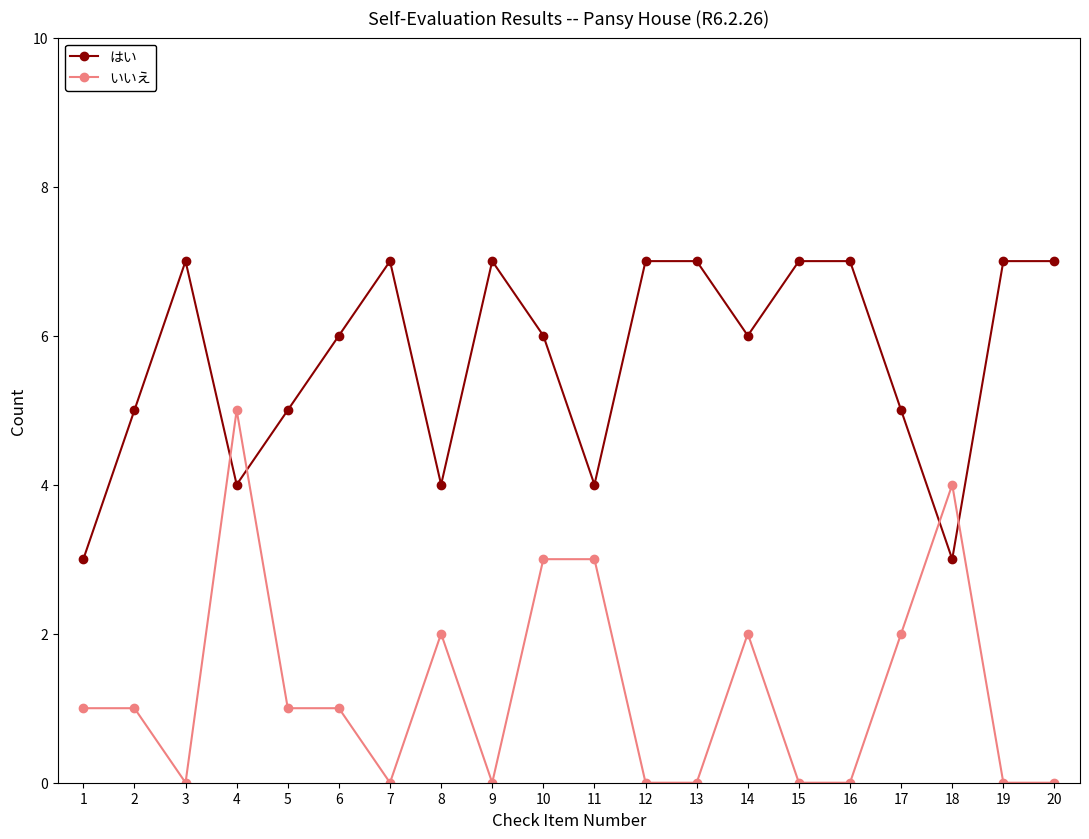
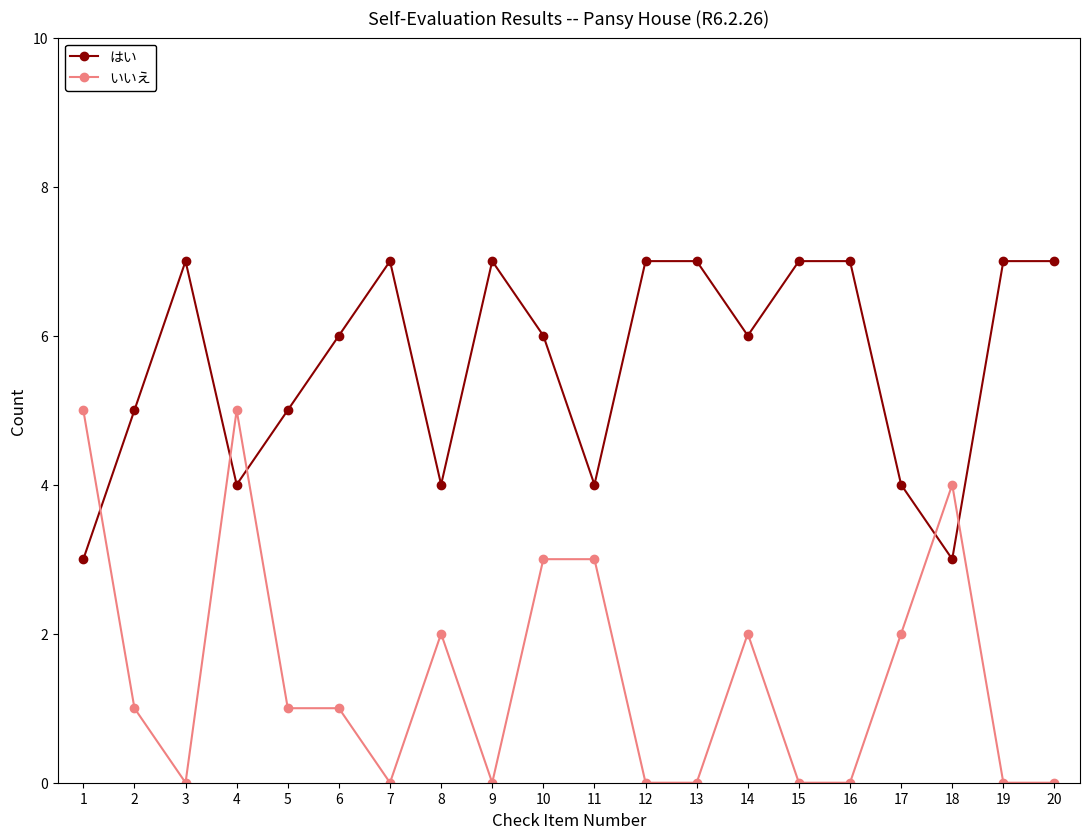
いいえ, 1: 1 -> 5
はい, 17: 5 -> 4
